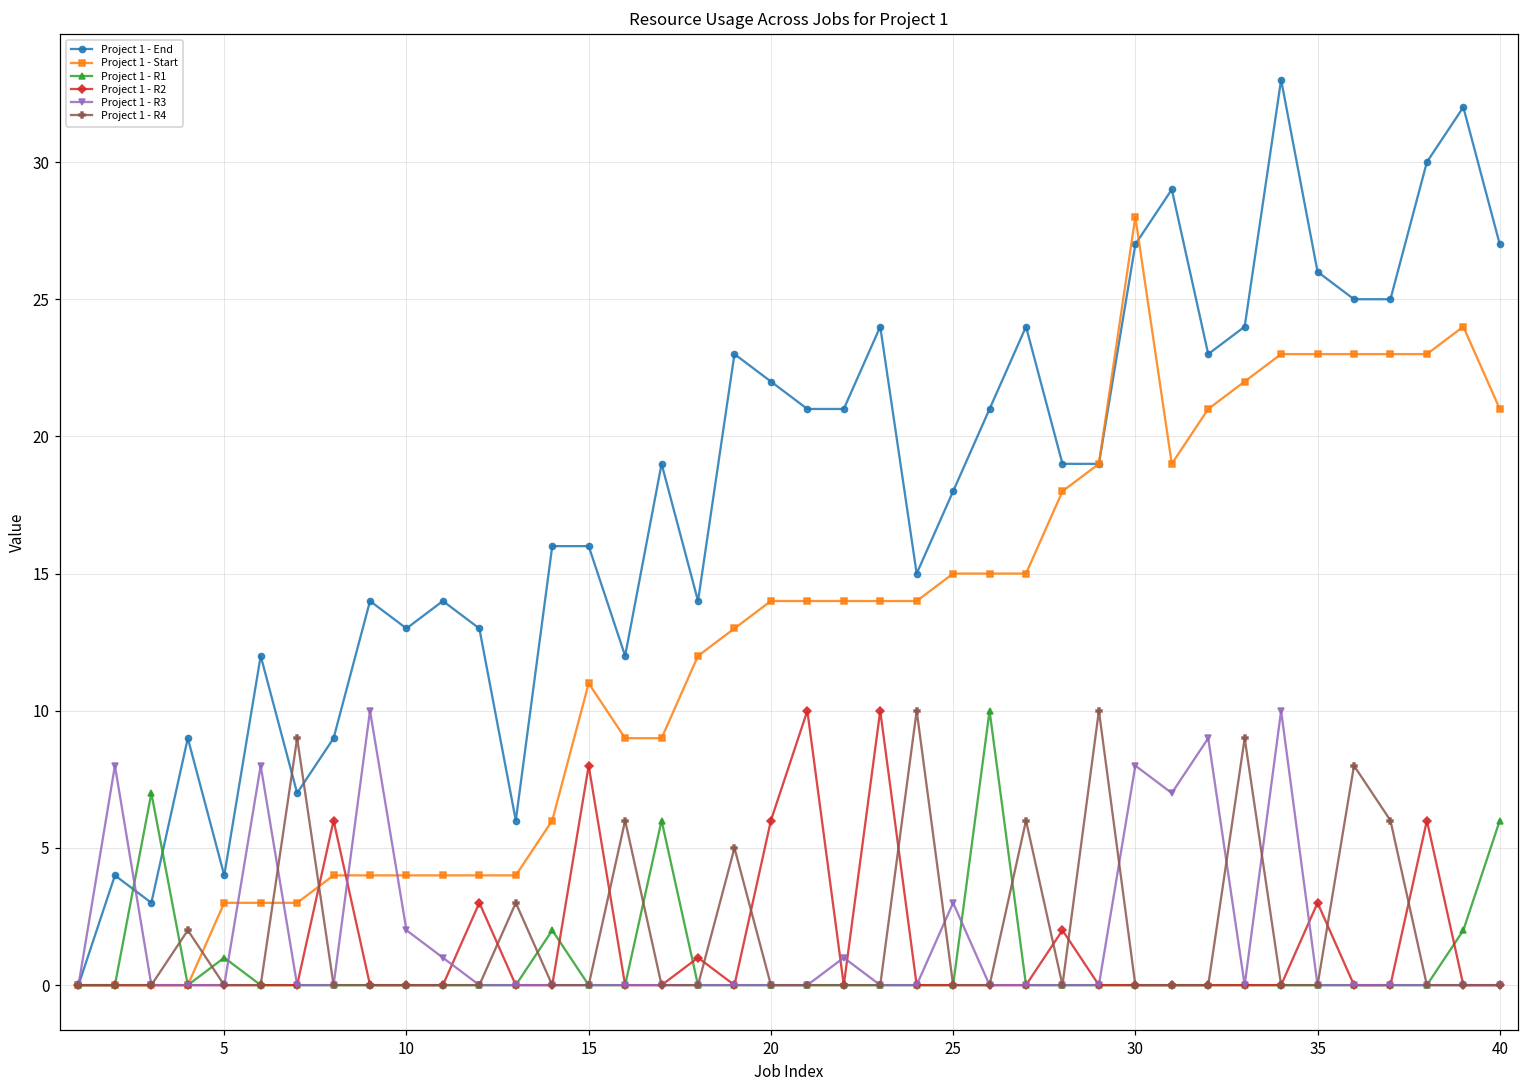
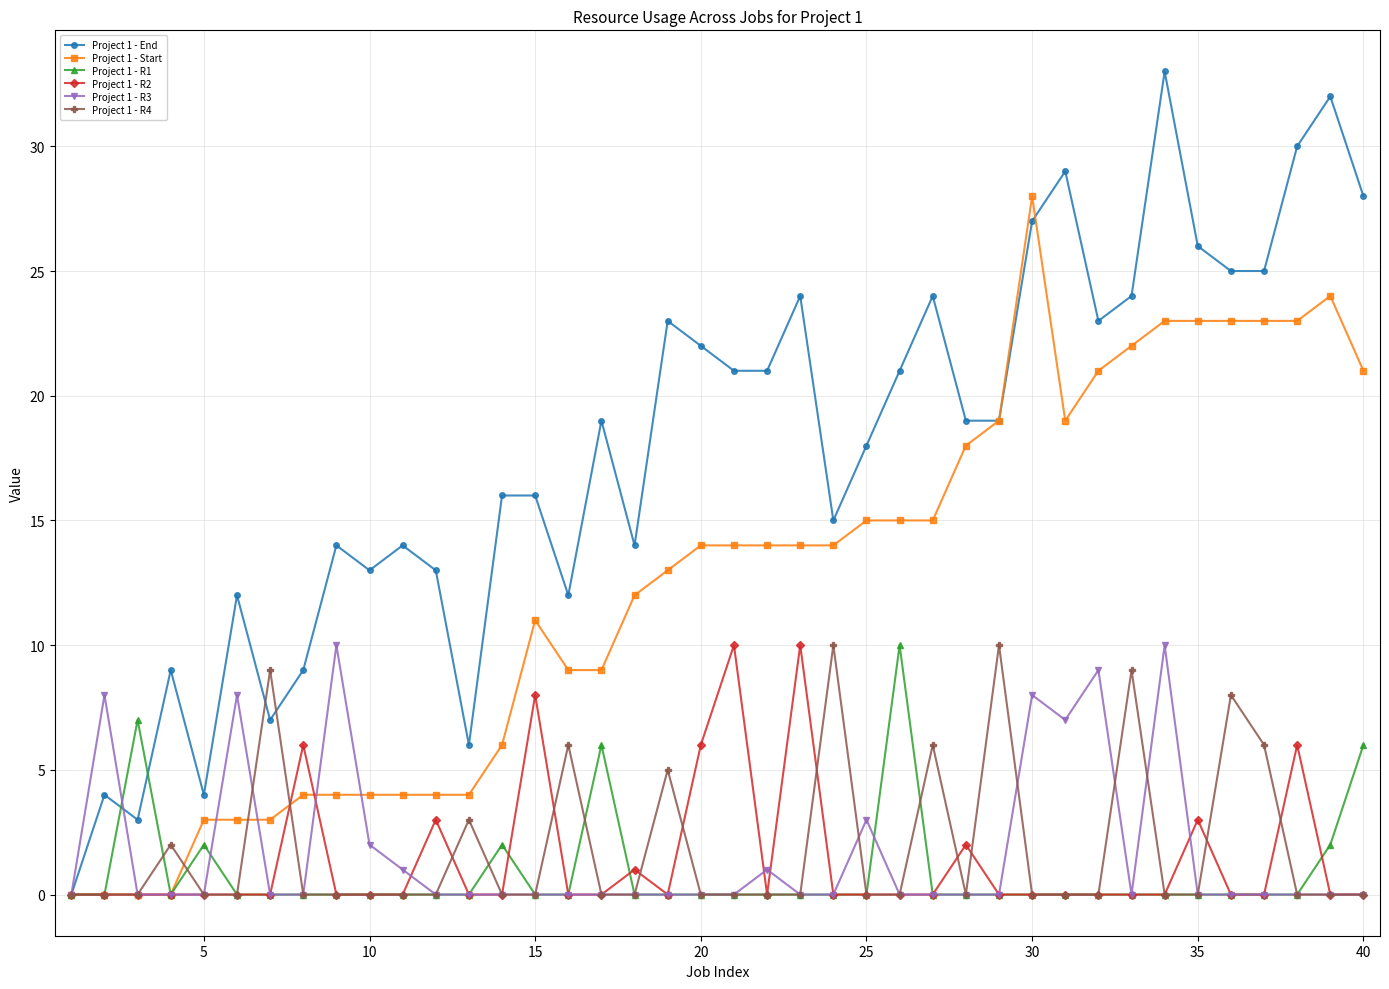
Project 1 - R1, 5: 1 -> 2
Project 1 - End, 40: 27 -> 28
